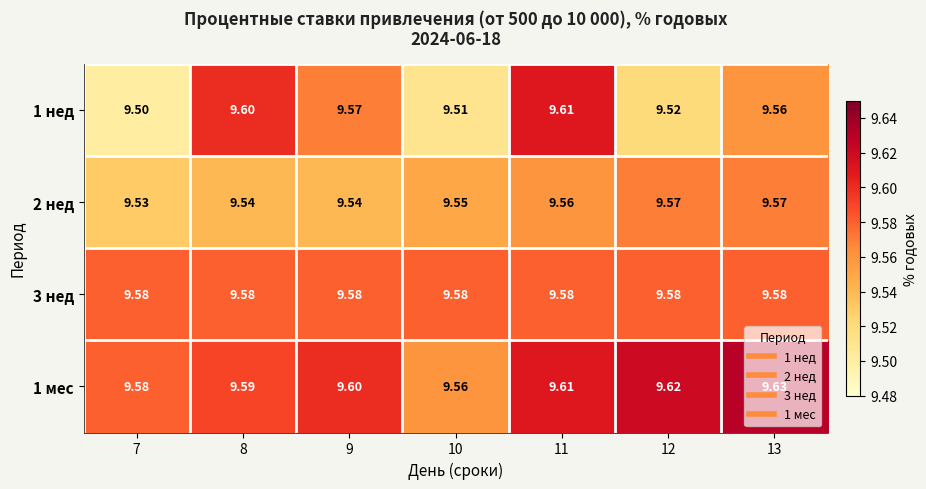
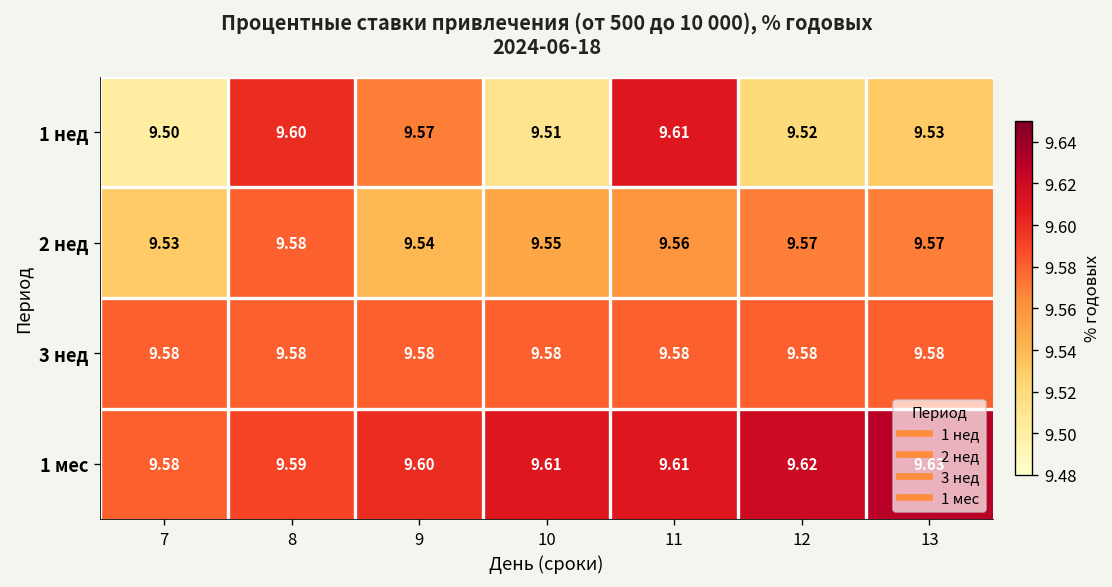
1 нед, 13: 9.56 -> 9.53
2 нед, 8: 9.54 -> 9.58
1 мес, 10: 9.56 -> 9.61
